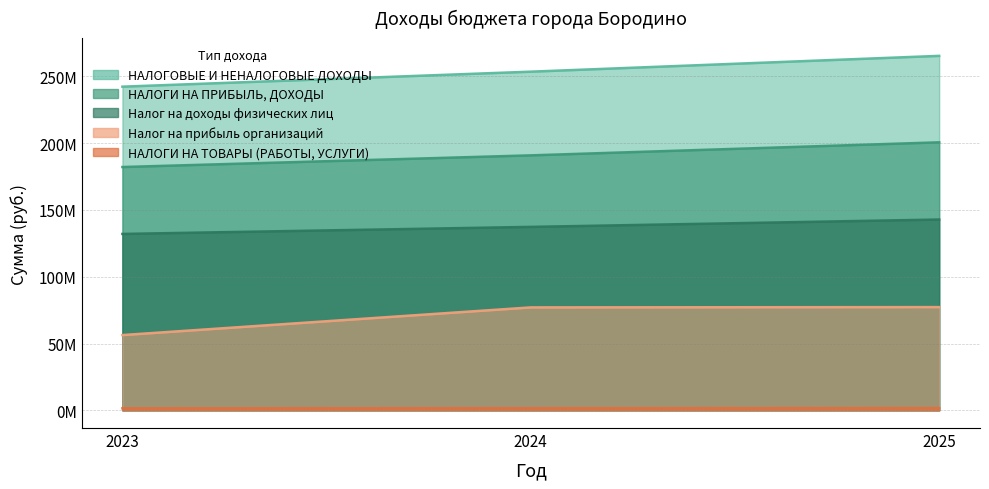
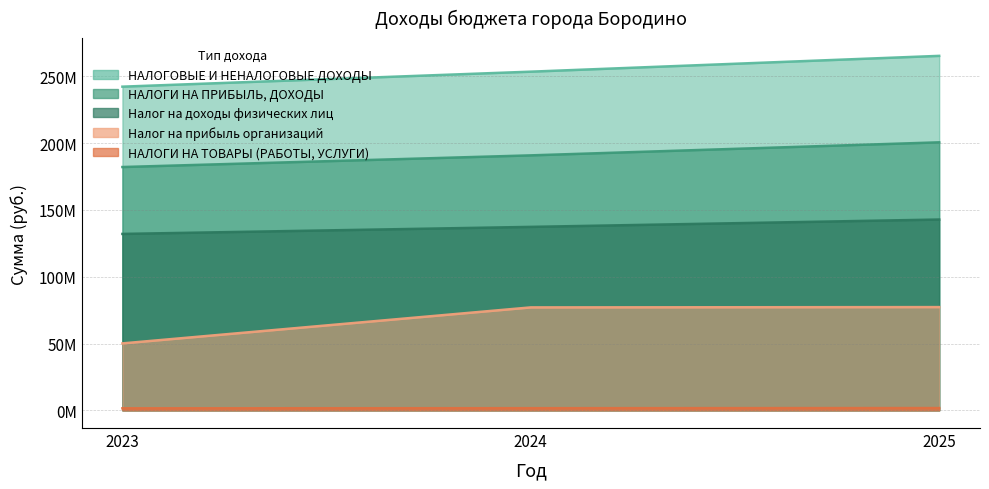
Налог на прибыль организаций, 2023: 56000000 -> 50000000
